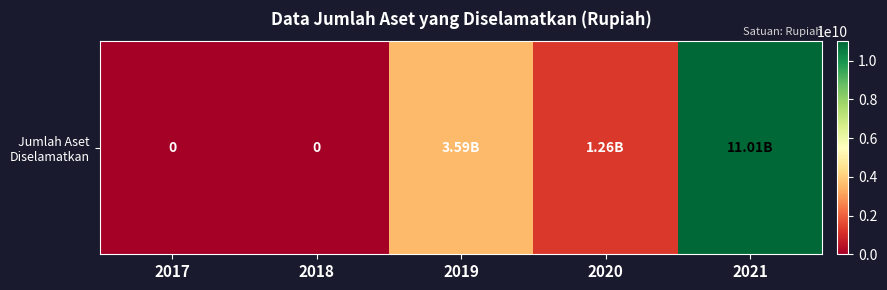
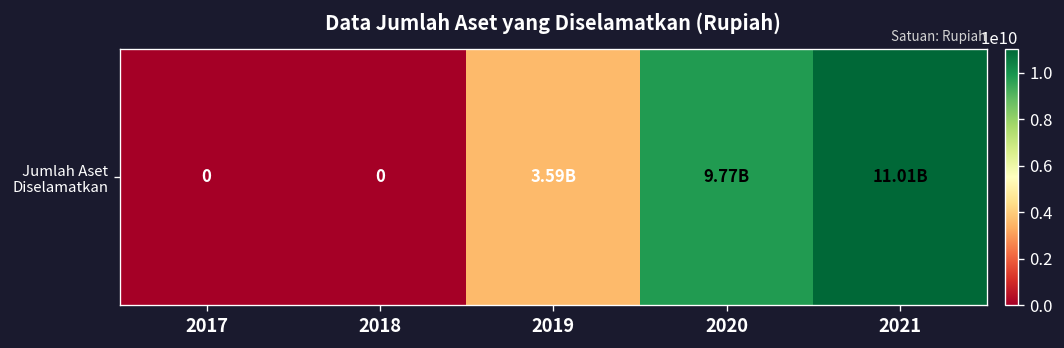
Jumlah Aset Diselamatkan, 2020: 1.26B -> 9.77B
